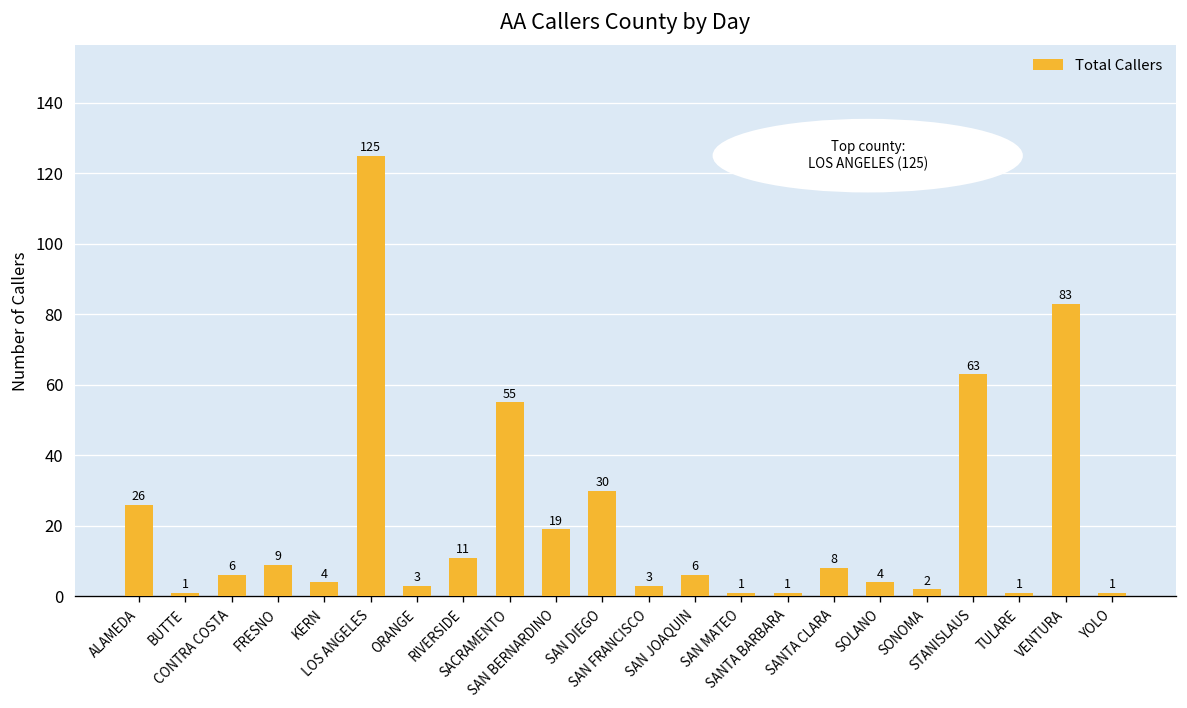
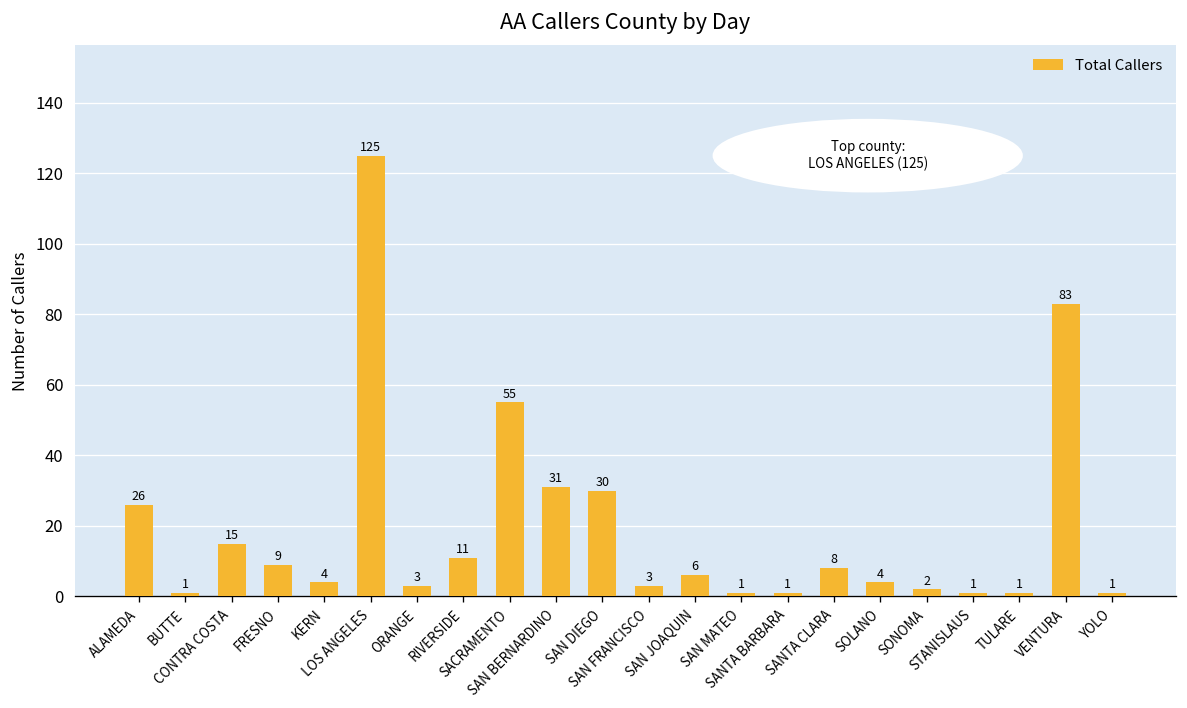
CONTRA COSTA: 6 -> 15
SAN BERNARDINO: 19 -> 31
STANISLAUS: 63 -> 1
